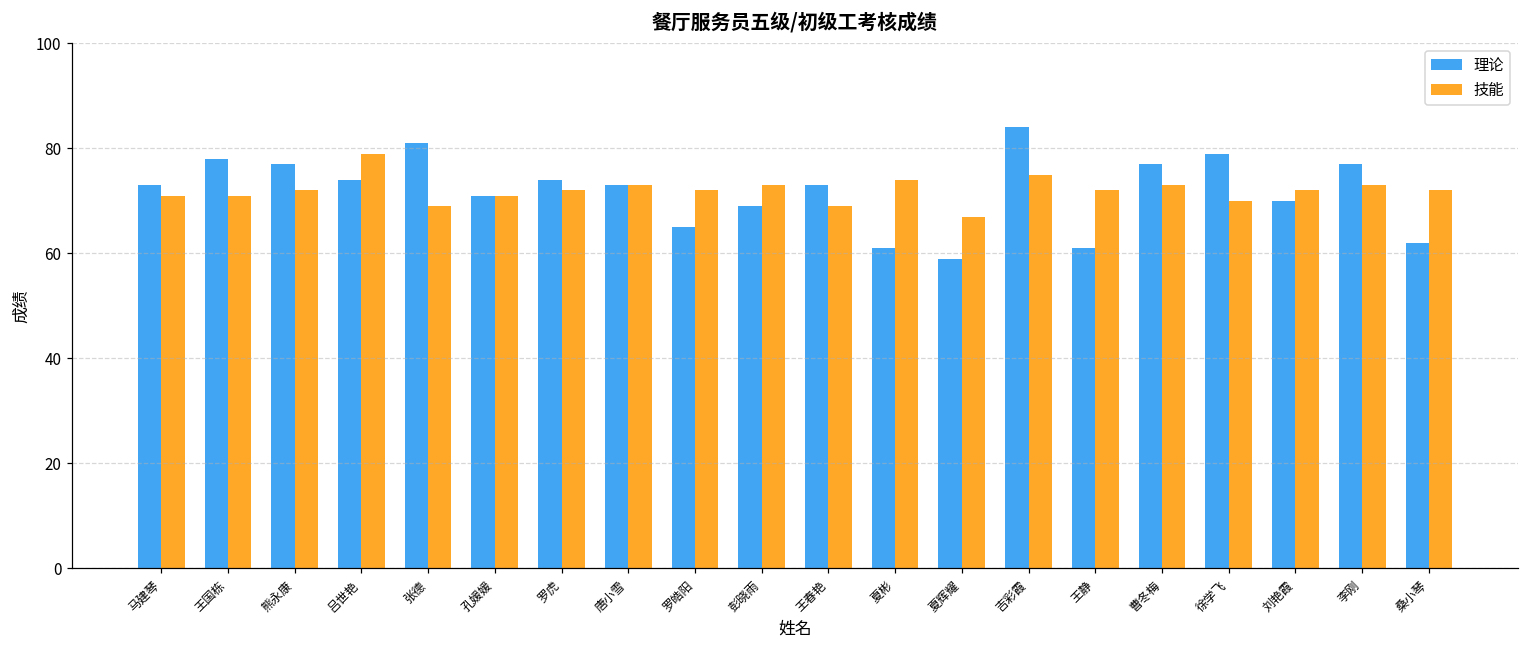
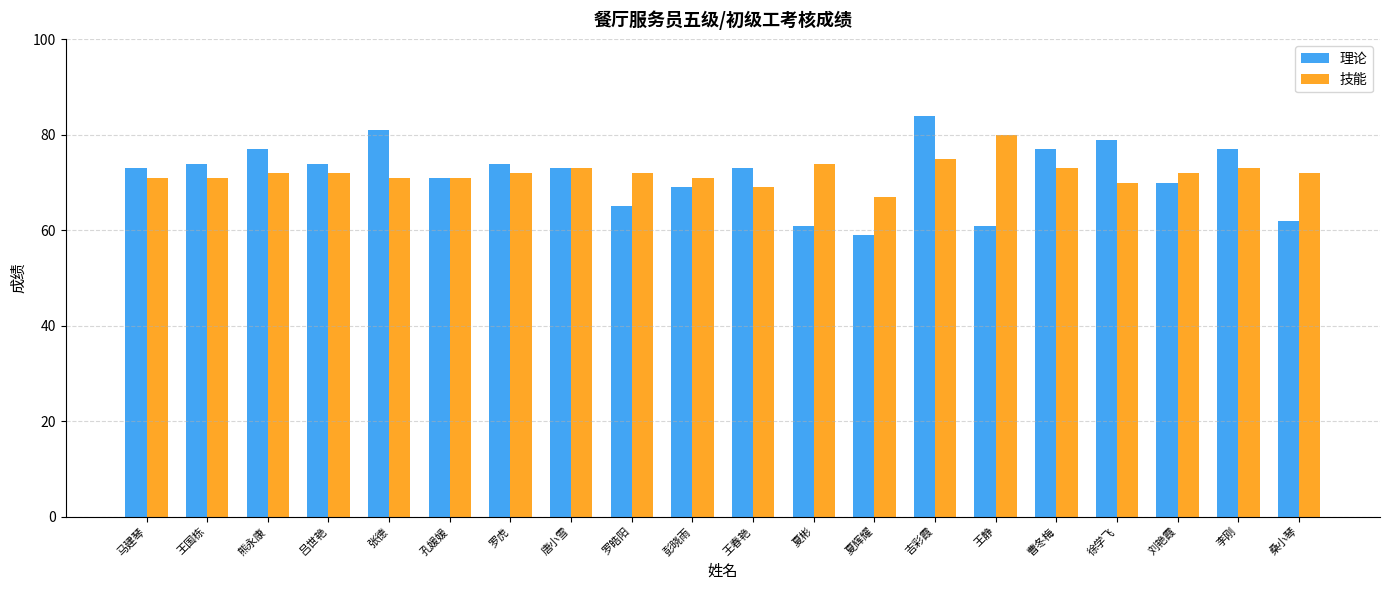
理论, 王国栋: 78 -> 74
技能, 吕世艳: 79 -> 72
技能, 张德: 69 -> 71
技能, 彭晓雨: 73 -> 71
技能, 王静: 72 -> 80
